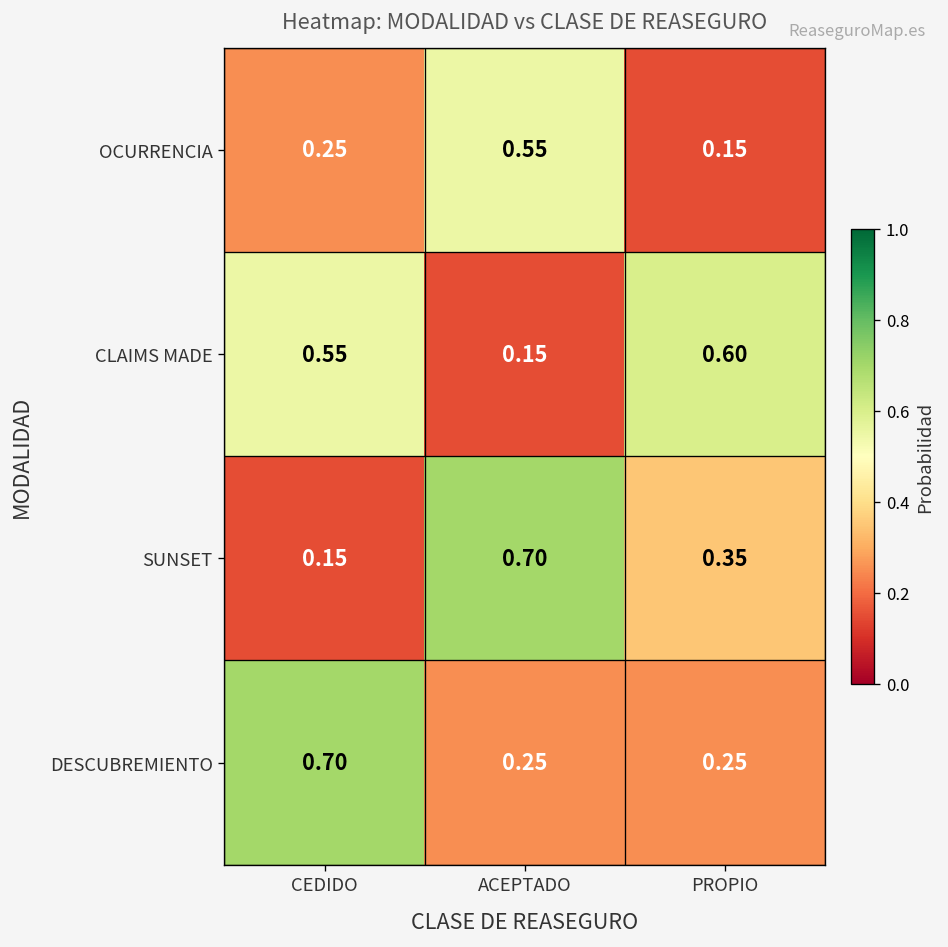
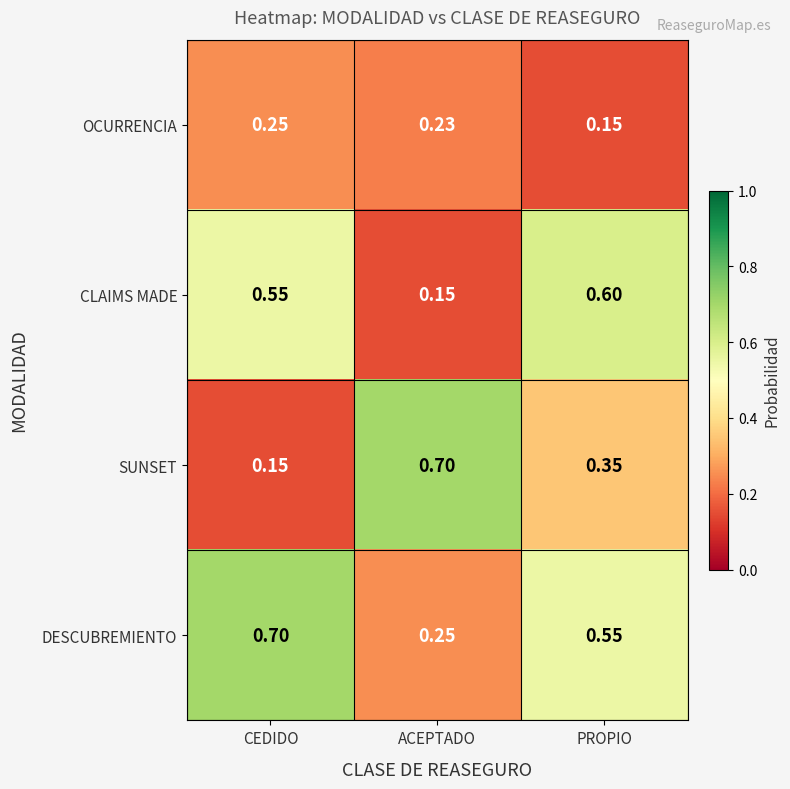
OCURRENCIA, ACEPTADO: 0.55 -> 0.23
DESCUBREMIENTO, PROPIO: 0.25 -> 0.55
